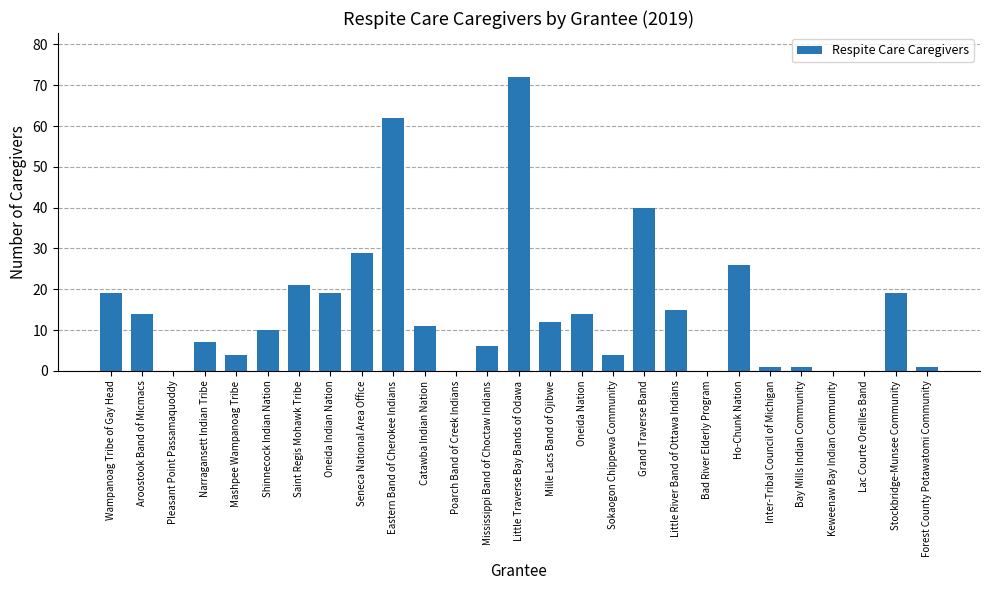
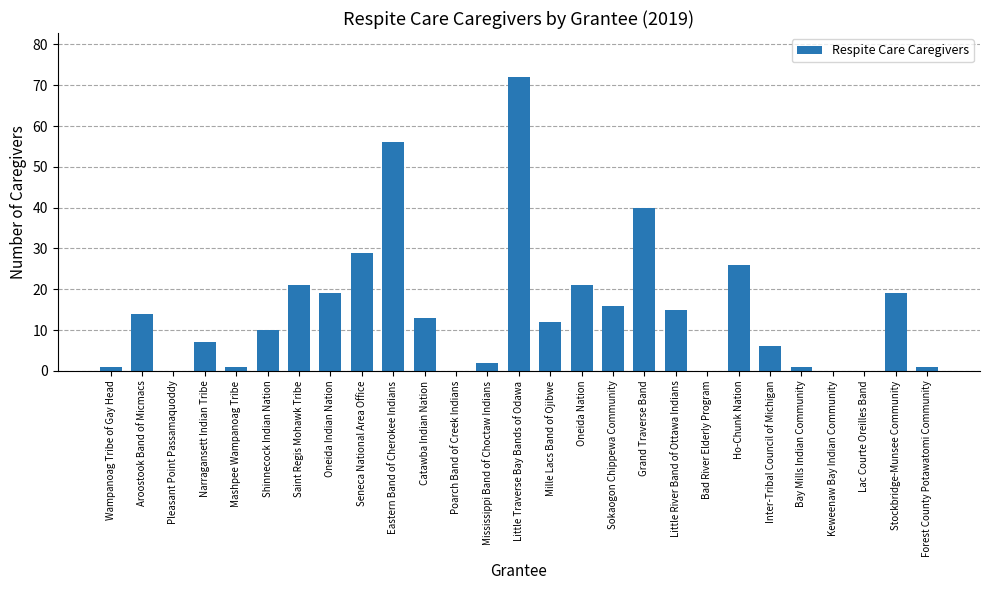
Wampanoag Tribe of Gay Head: 19 -> 1
Mashpee Wampanoag Tribe: 4 -> 1
Eastern Band of Cherokee Indians: 62 -> 56
Catawba Indian Nation: 11 -> 13
Mississippi Band of Choctaw Indians: 6 -> 2
Oneida Nation: 14 -> 21
Sokaogon Chippewa Community: 4 -> 16
Inter-Tribal Council of Michigan: 1 -> 6
